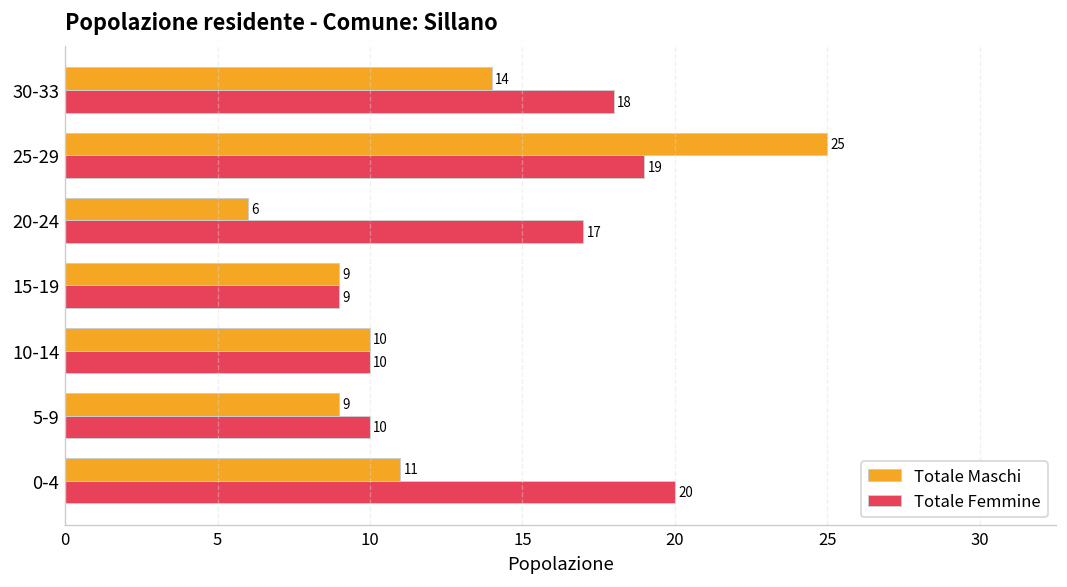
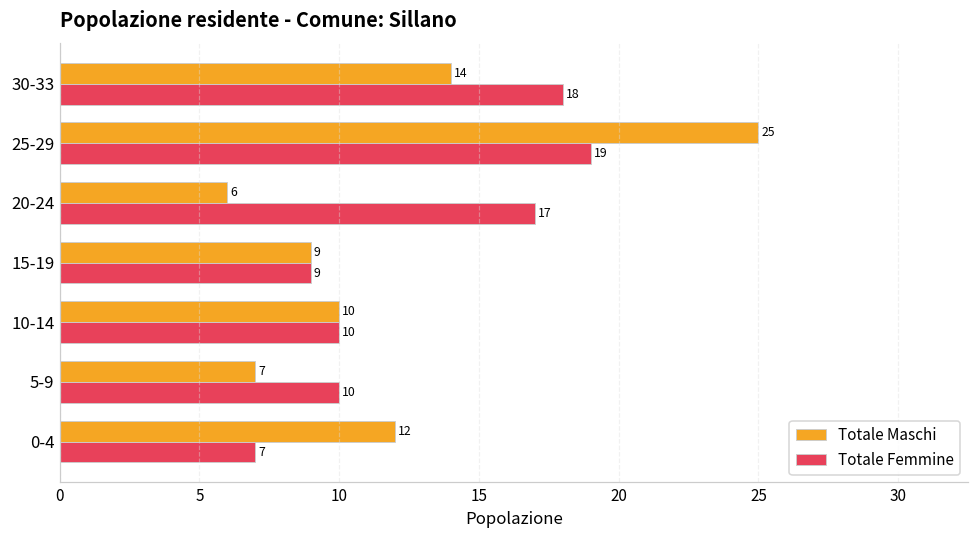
Totale Maschi, 5-9: 9 -> 7
Totale Maschi, 0-4: 11 -> 12
Totale Femmine, 0-4: 20 -> 7
